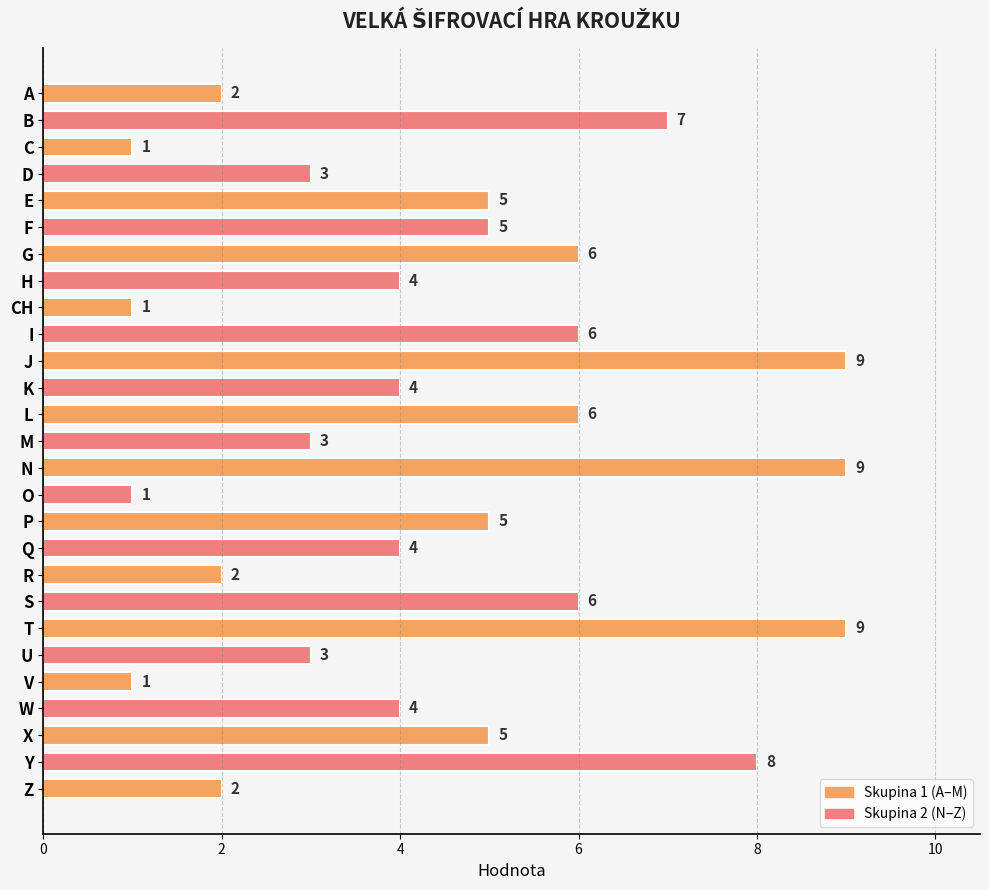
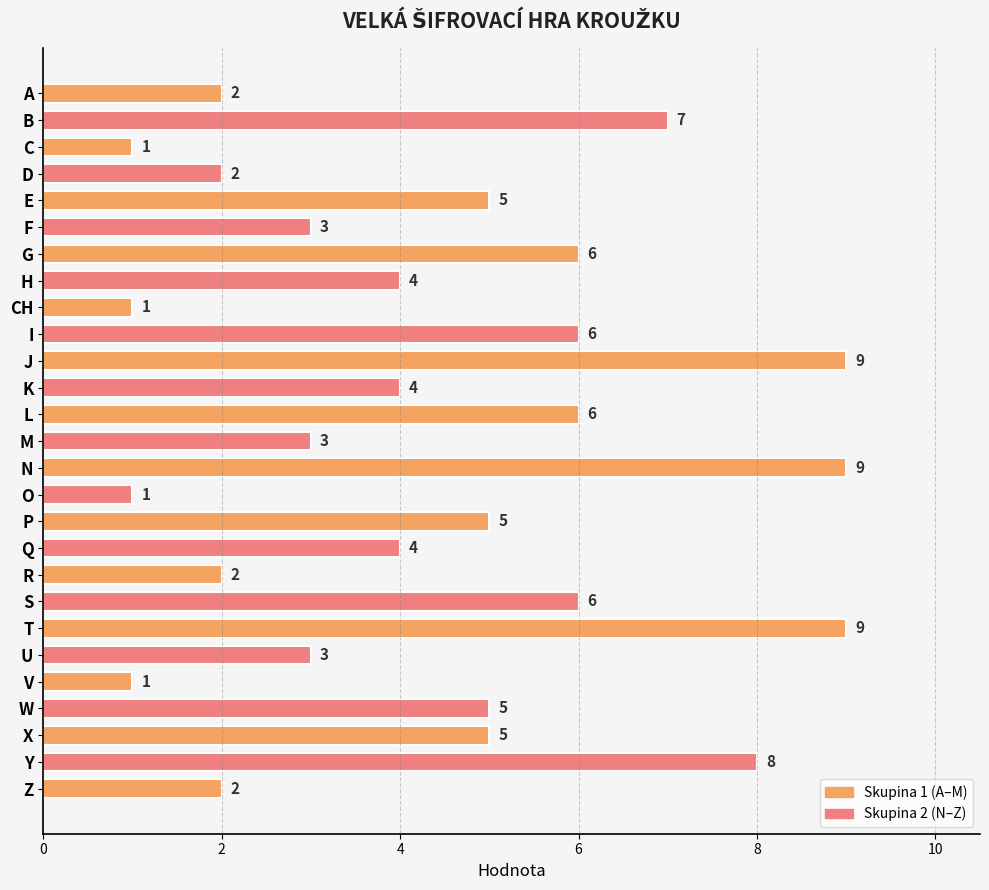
D: 3 -> 2
F: 5 -> 3
W: 4 -> 5
